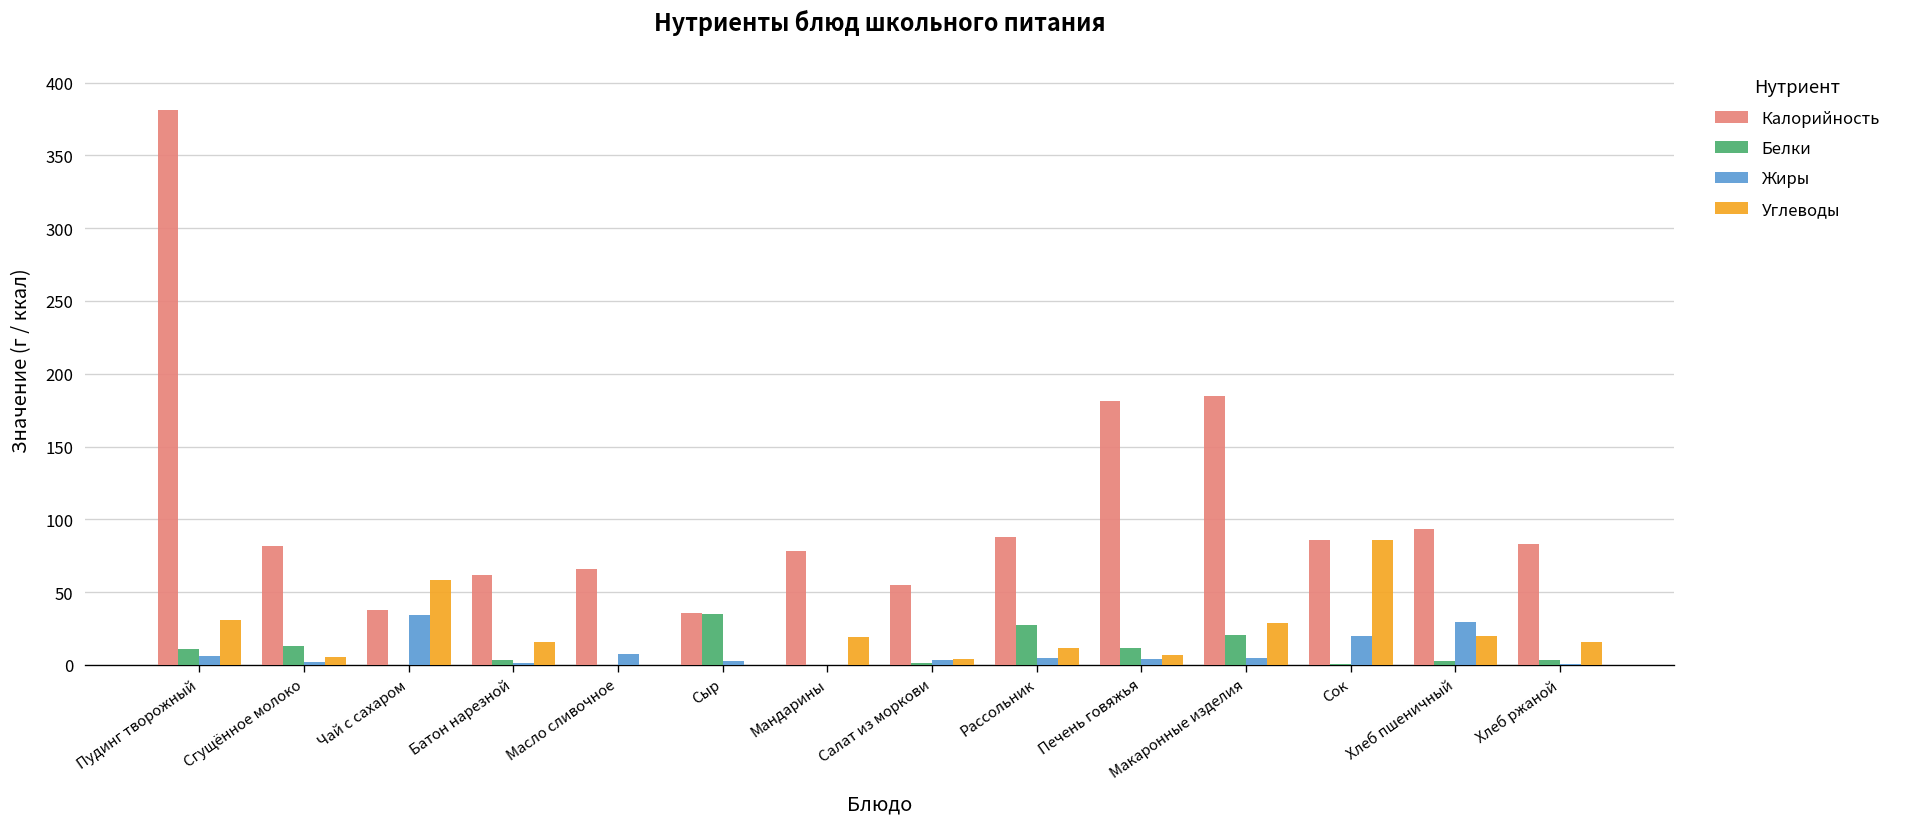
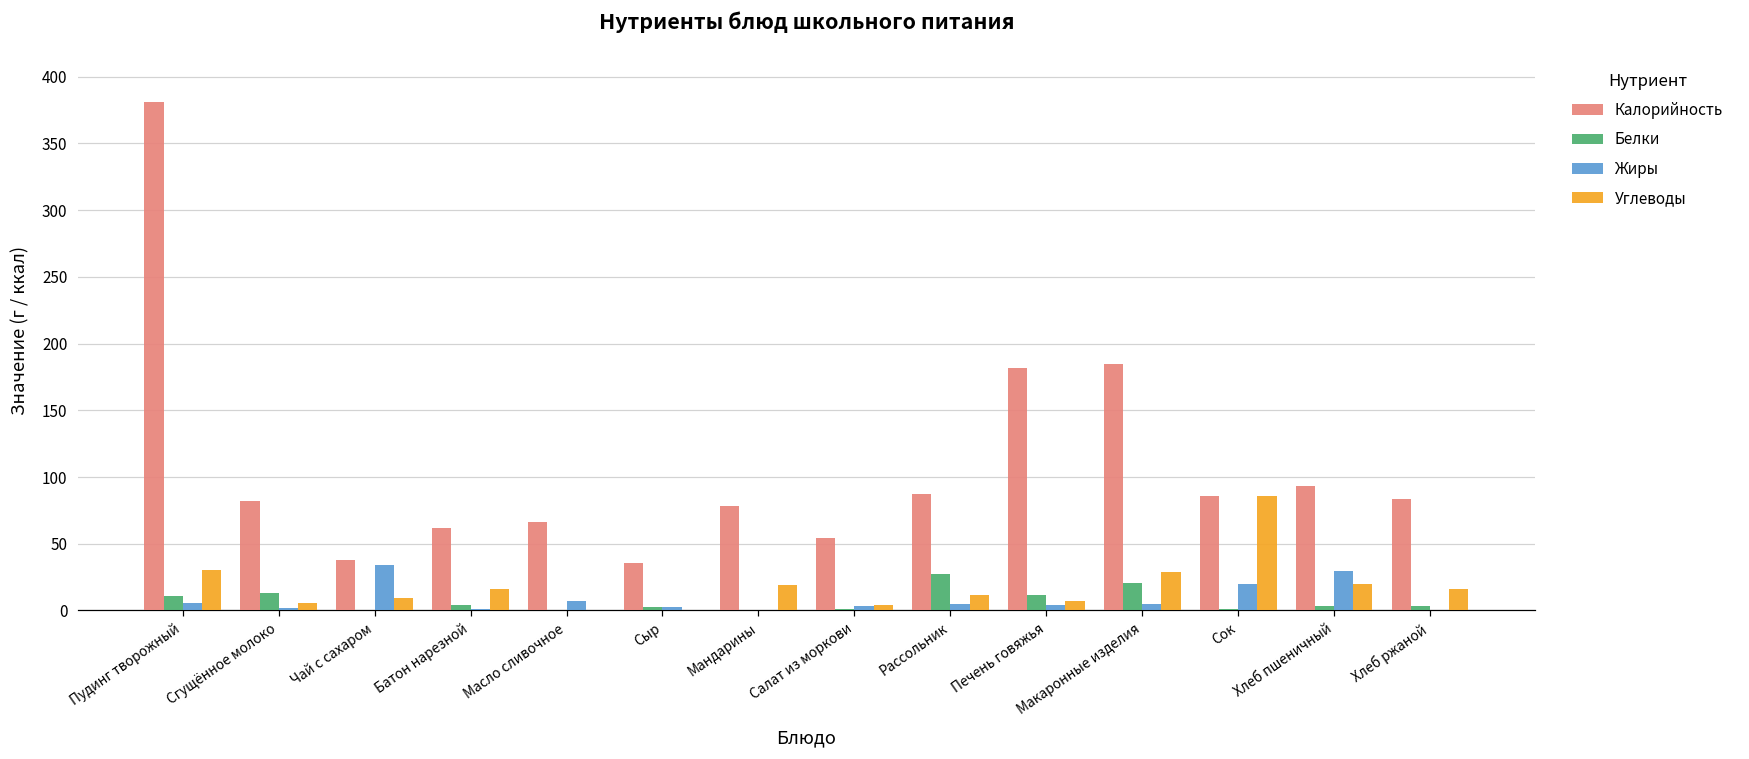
Углеводы, Чай с сахаром: 58 -> 9
Белки, Сыр: 35 -> 2
